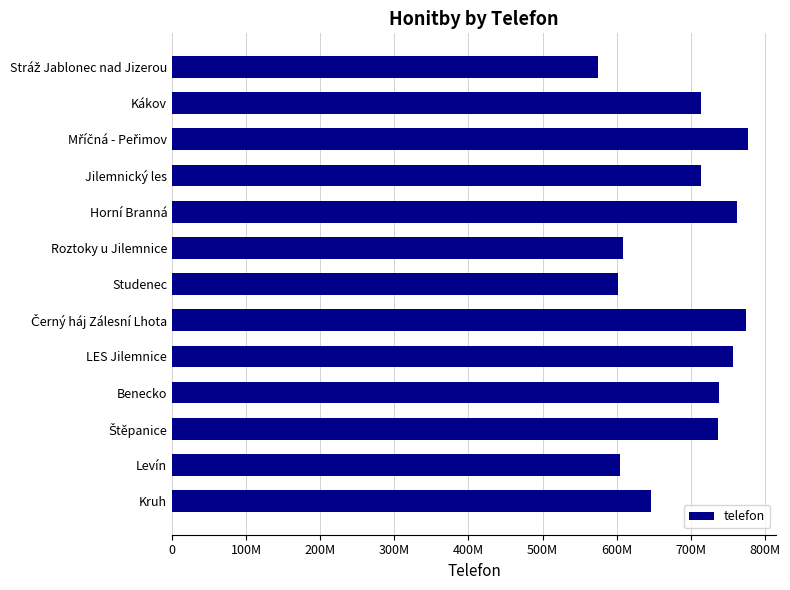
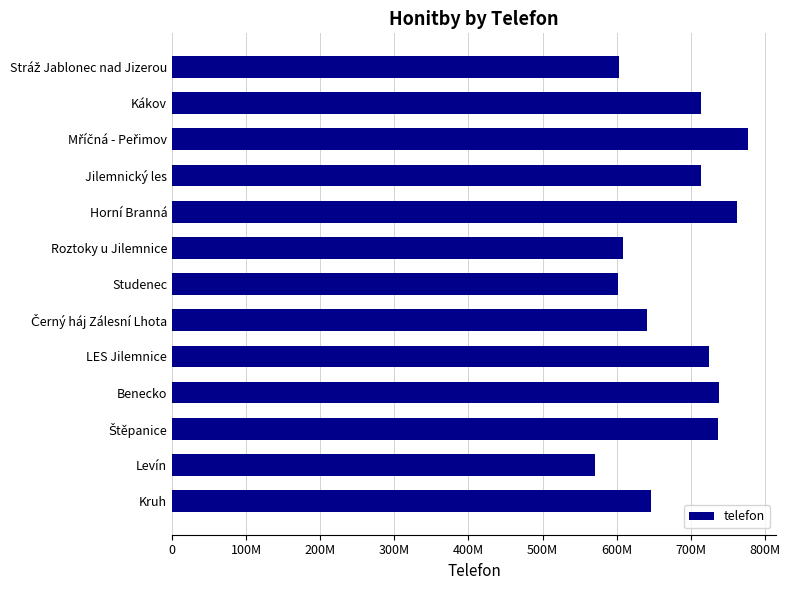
Stráž Jablonec nad Jizerou: 570000000 -> 600000000
Černý háj Zálesní Lhota: 780000000 -> 640000000
LES Jilemnice: 760000000 -> 720000000
Levín: 600000000 -> 570000000
